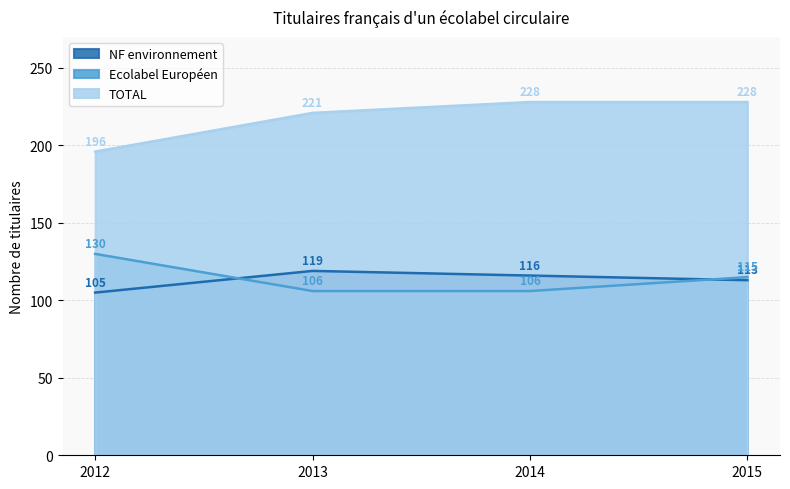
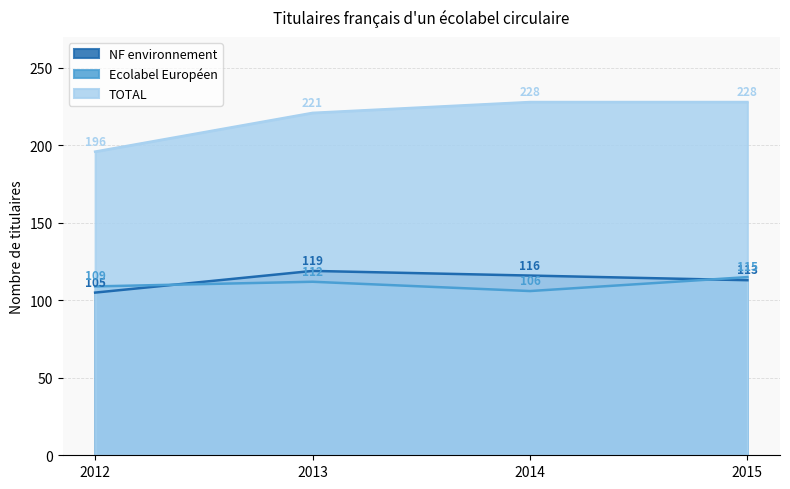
Ecolabel Européen, 2012: 130 -> 109
Ecolabel Européen, 2013: 106 -> 112
